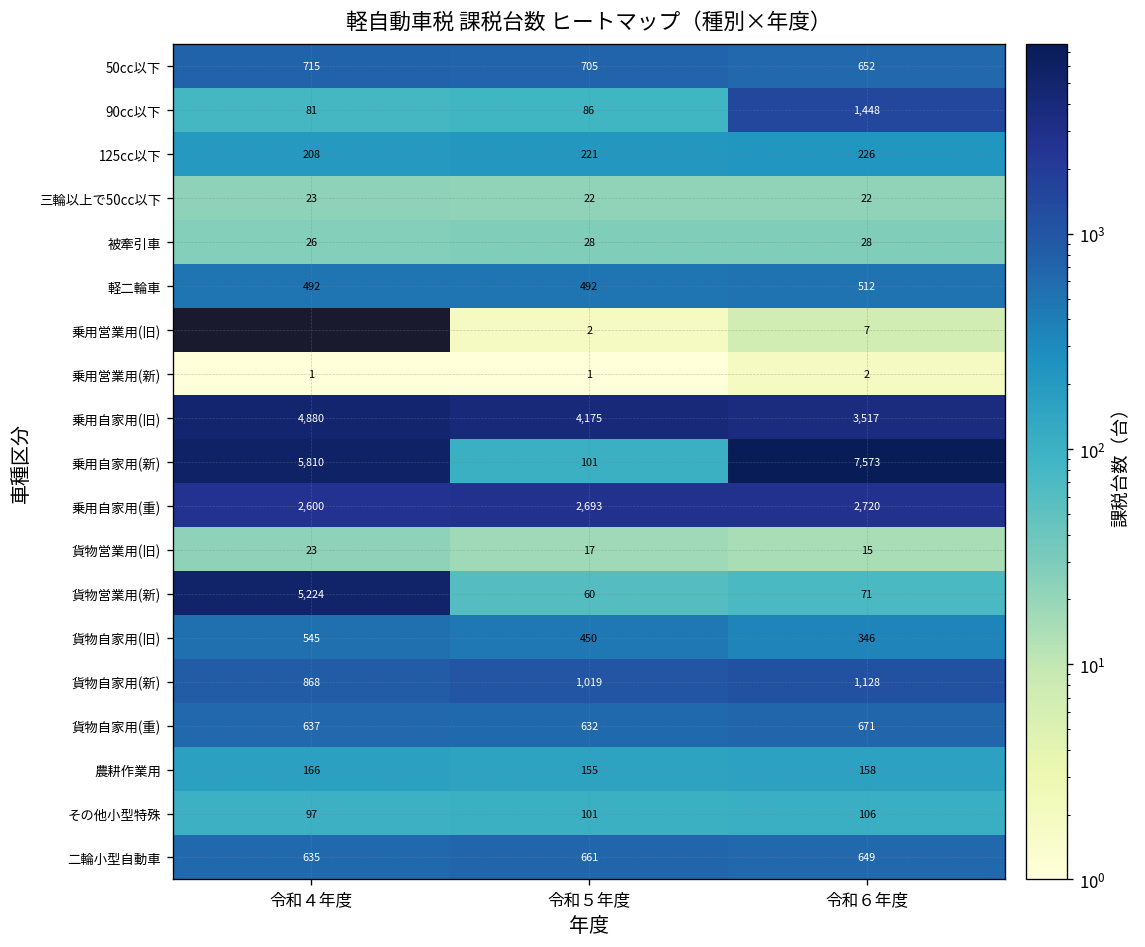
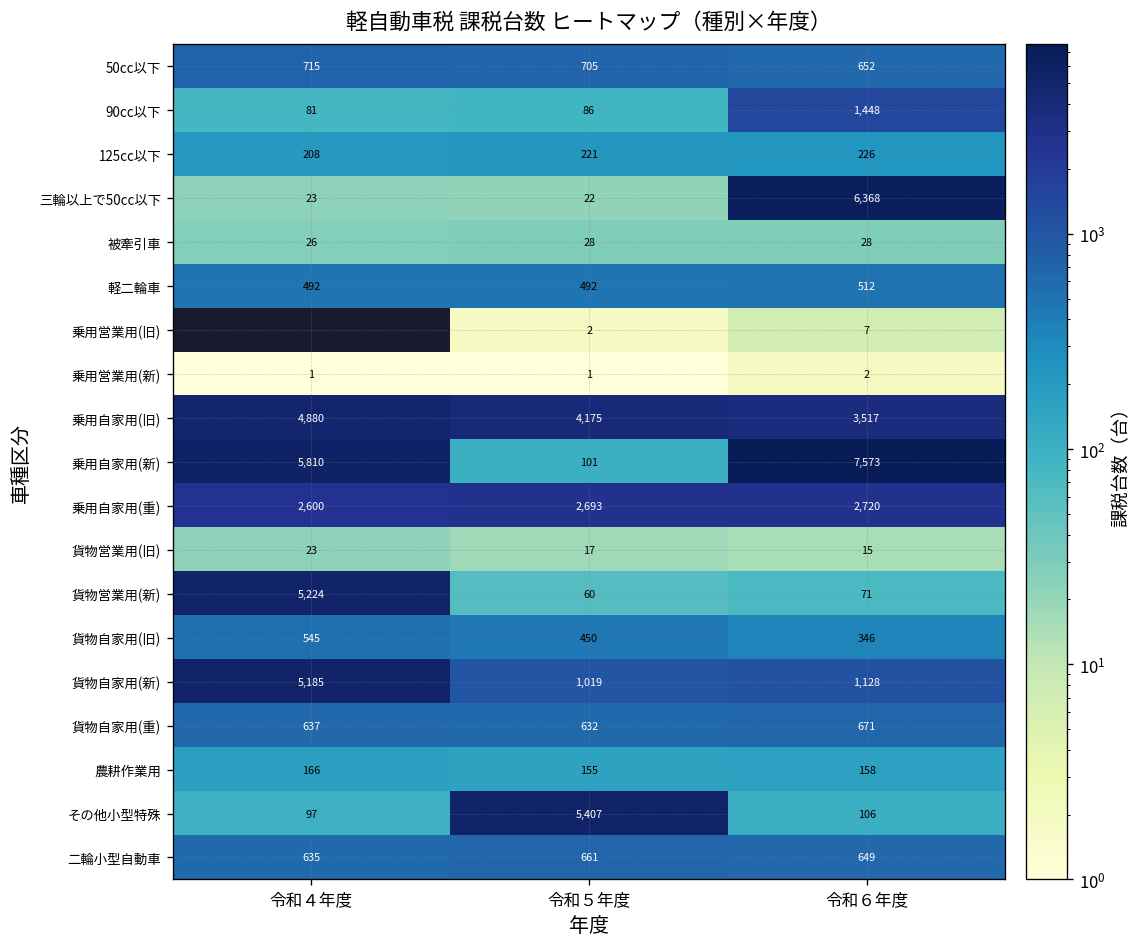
三輪以上で50cc以下, 令和６年度: 22 -> 6,368
貨物自家用(新), 令和４年度: 868 -> 5,185
その他小型特殊, 令和５年度: 101 -> 5,407
